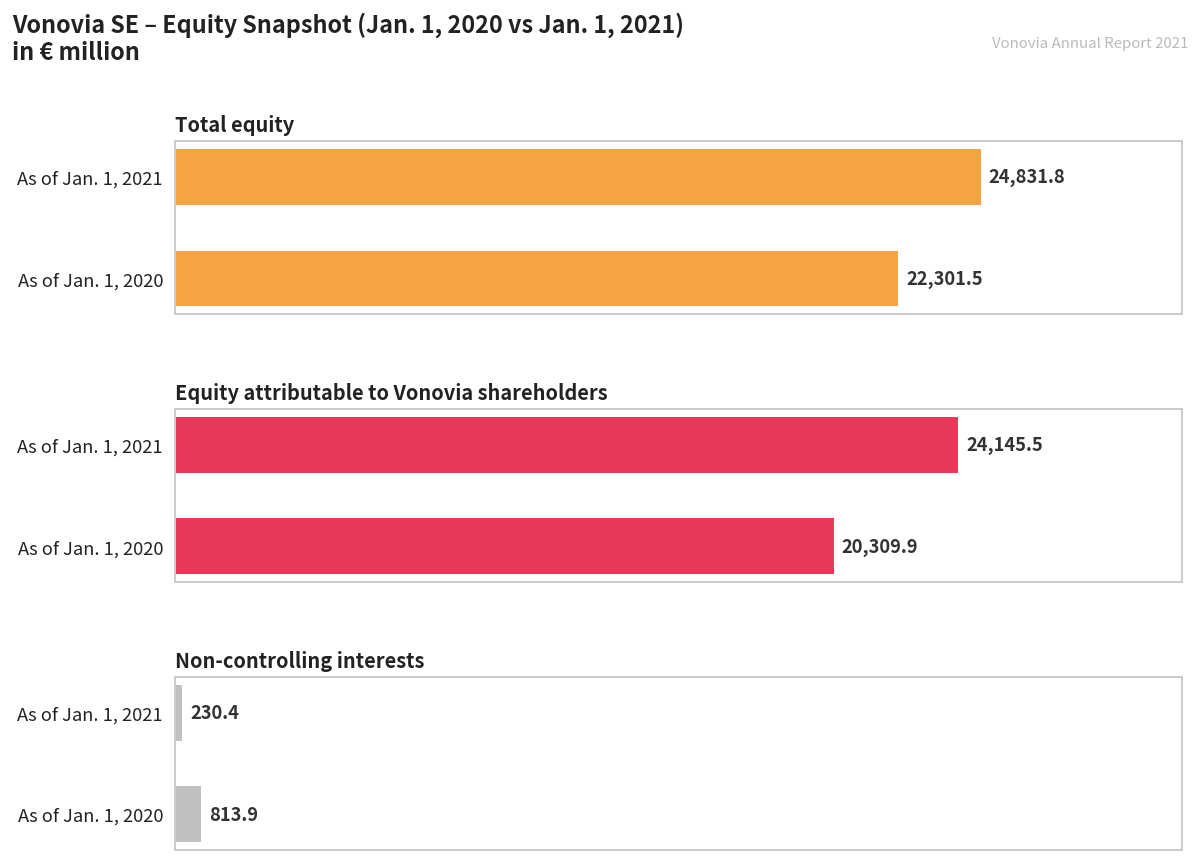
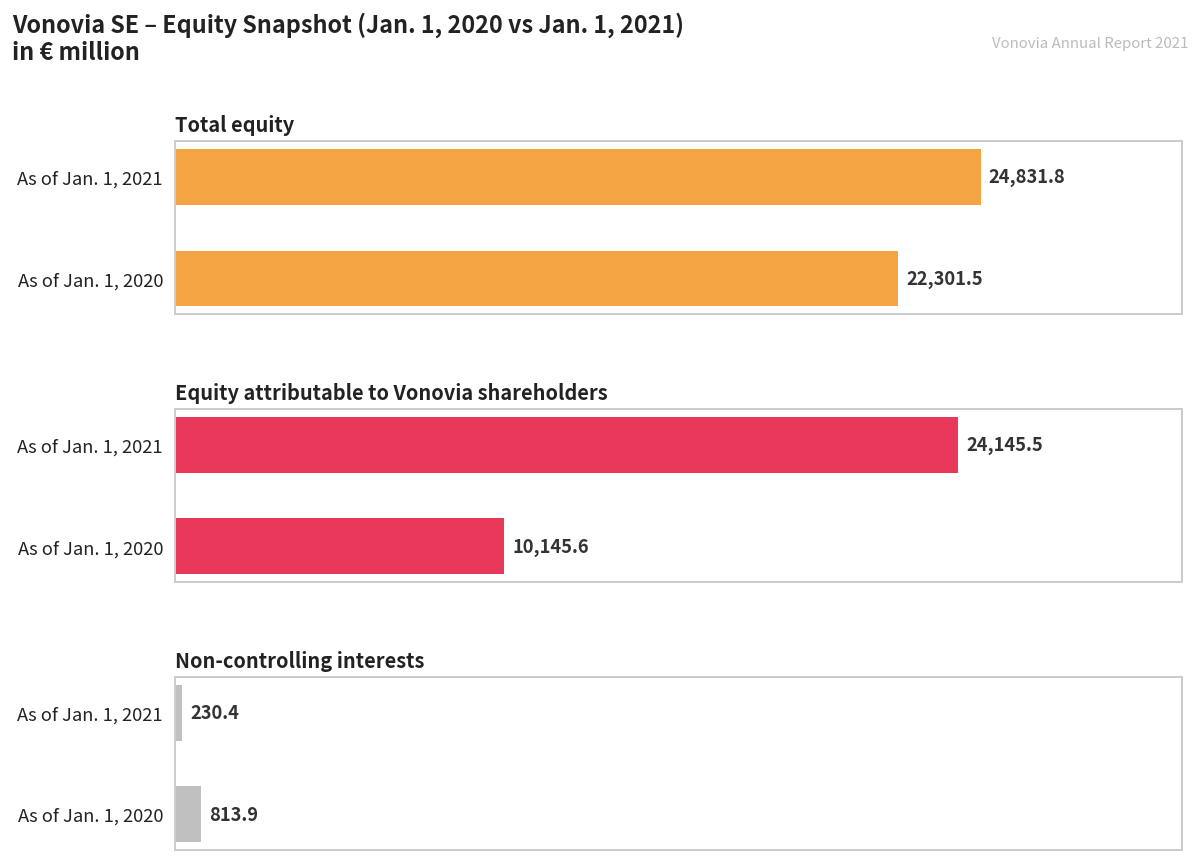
Equity attributable to Vonovia shareholders, As of Jan. 1, 2020: 20,309.9 -> 10,145.6
